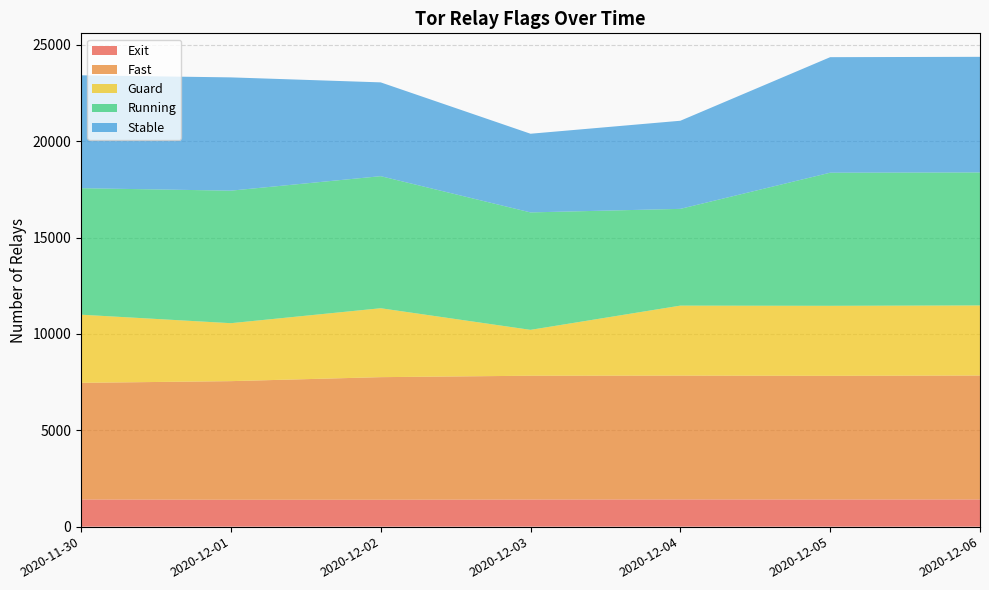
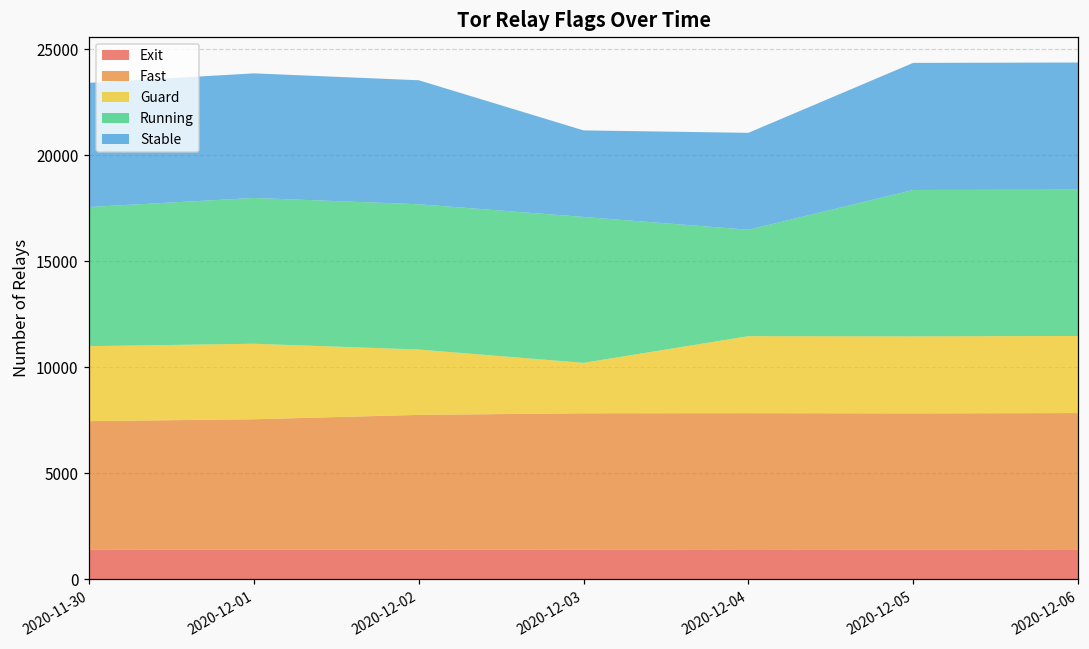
Guard, 2020-12-01: 3000 -> 3600
Guard, 2020-12-02: 3600 -> 3100
Stable, 2020-12-02: 4900 -> 5900
Running, 2020-12-03: 6100 -> 6900
